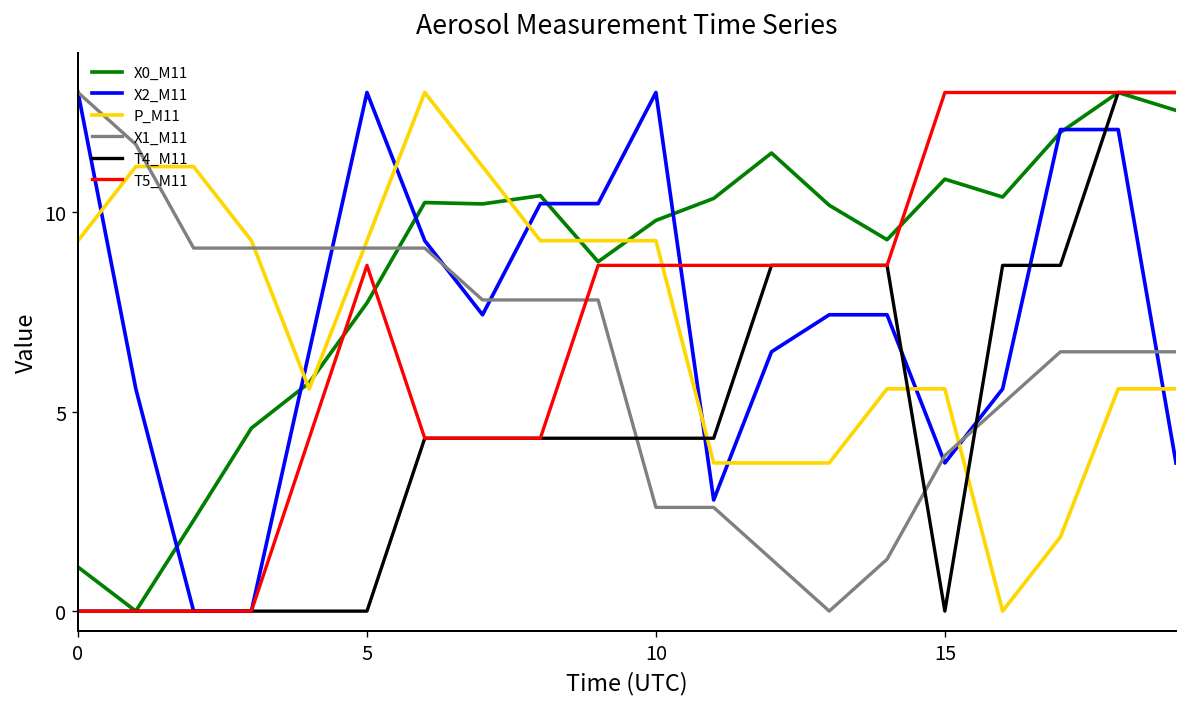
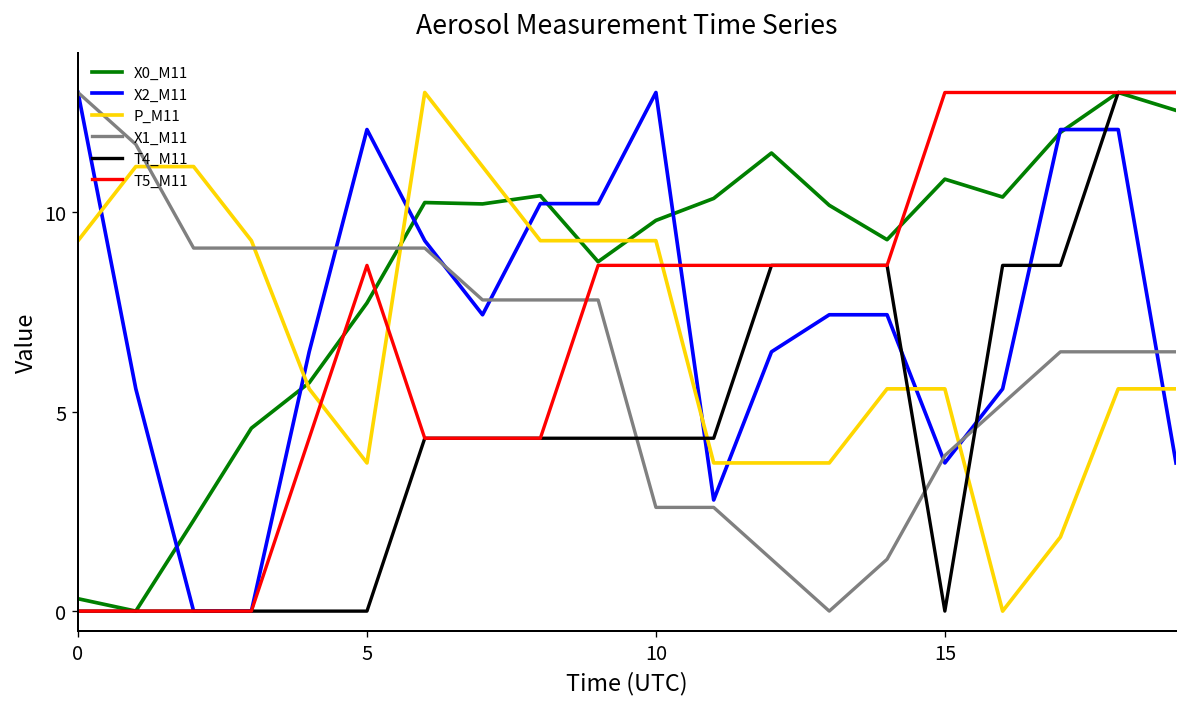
X0_M11, 0: 1.1 -> 0.3
X2_M11, 5: 13.0 -> 12.1
P_M11, 5: 9.3 -> 3.7
